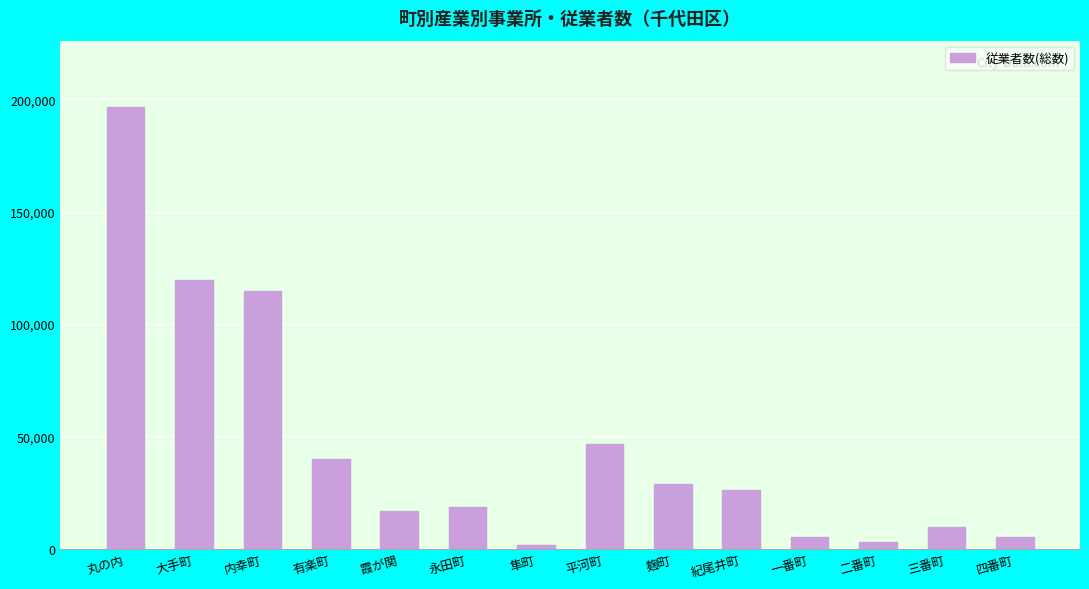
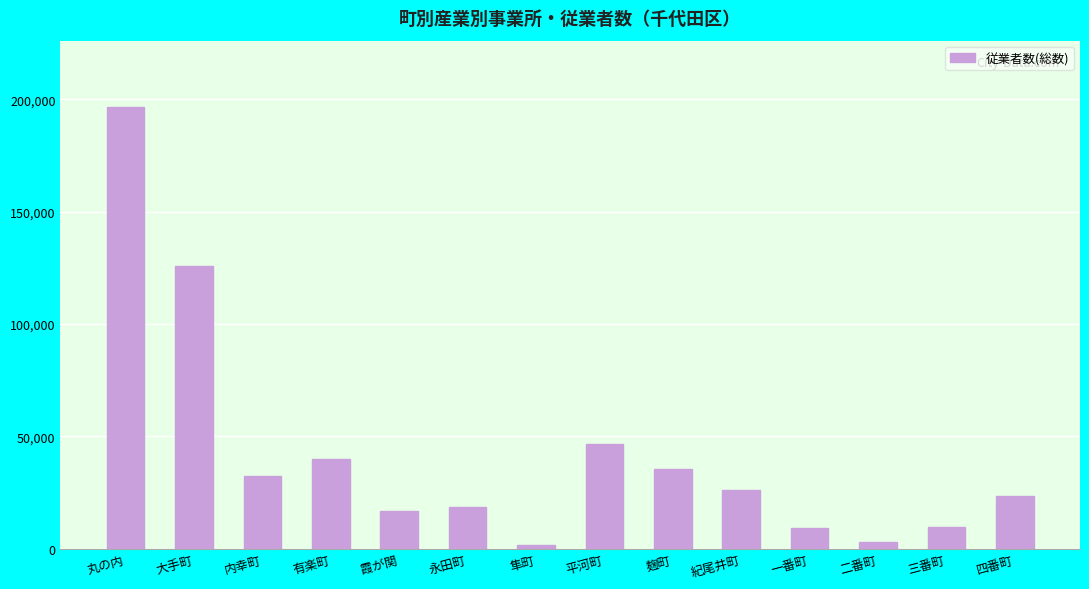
大手町: 120,000 -> 126,000
内幸町: 115,000 -> 32,000
麹町: 29,000 -> 36,000
一番町: 5,000 -> 9,000
四番町: 5,000 -> 24,000
